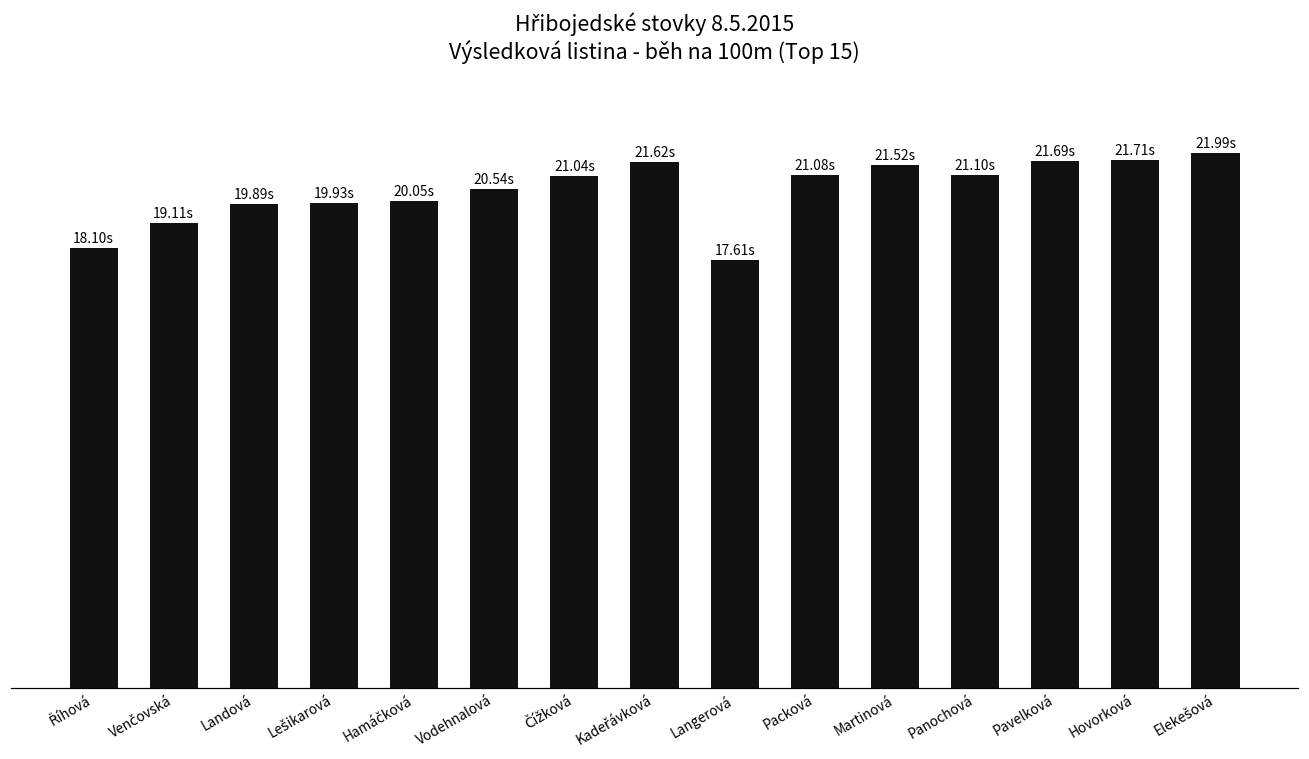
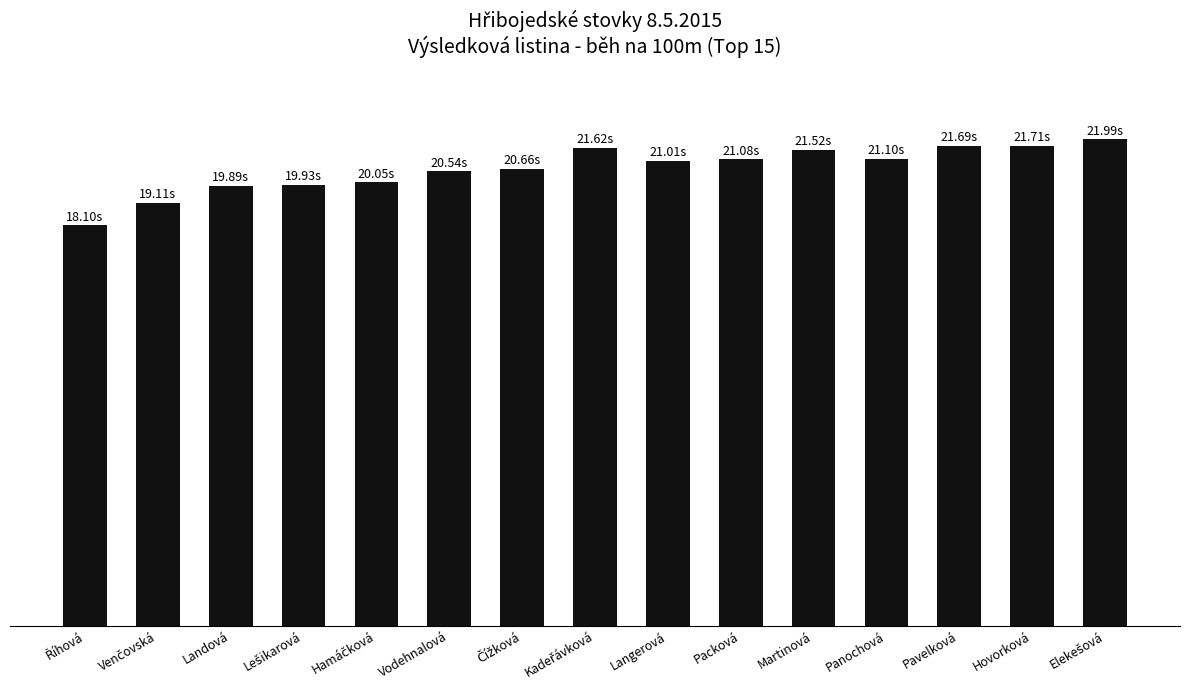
Čížková: 21.04s -> 20.66s
Langerová: 17.61s -> 21.01s
